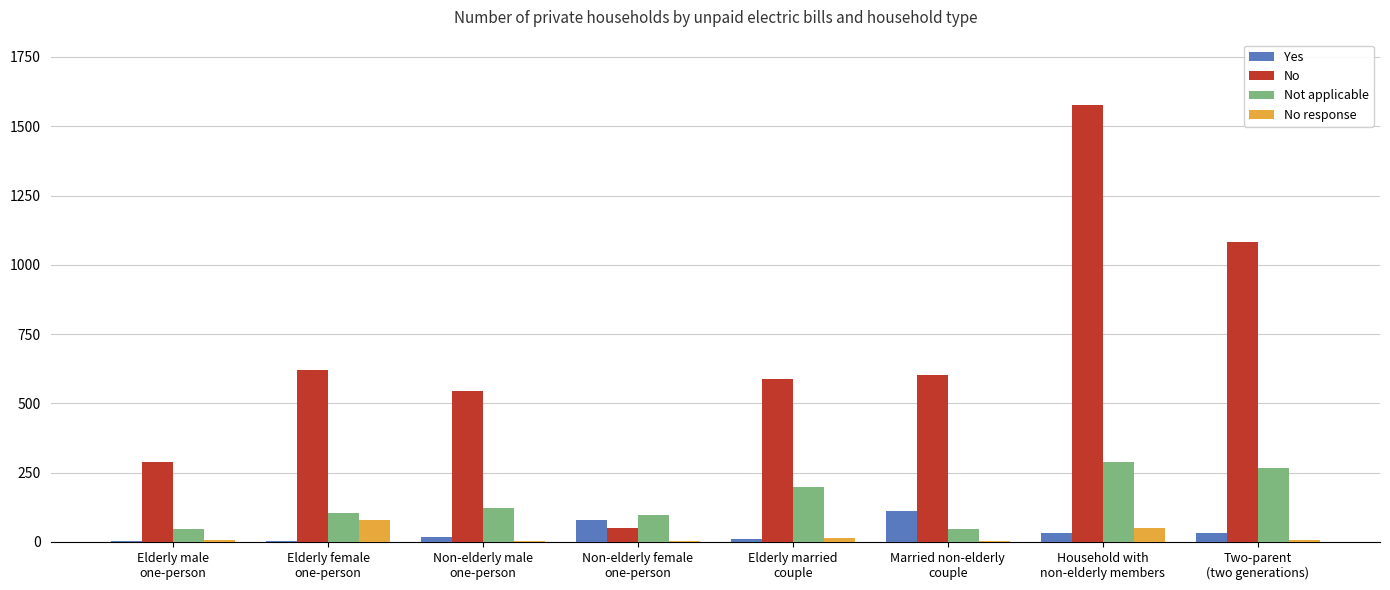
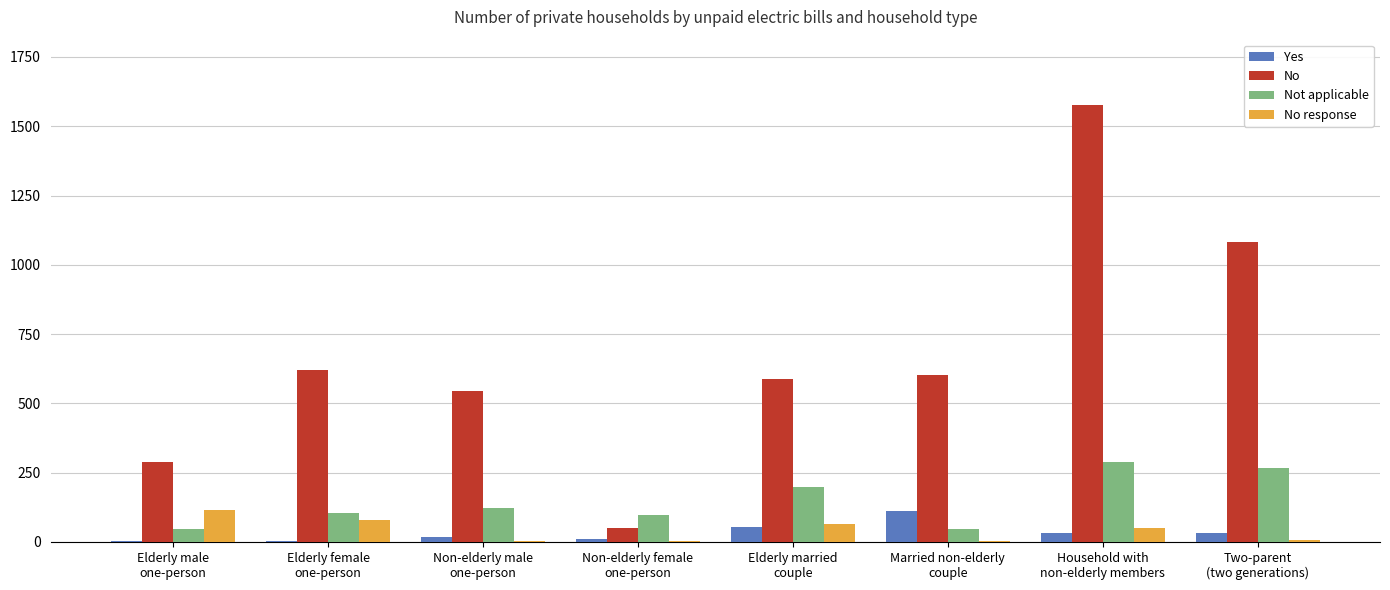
No response, Elderly male one-person: 10 -> 110
Yes, Non-elderly female one-person: 80 -> 10
Yes, Elderly married couple: 10 -> 50
No response, Elderly married couple: 10 -> 70
